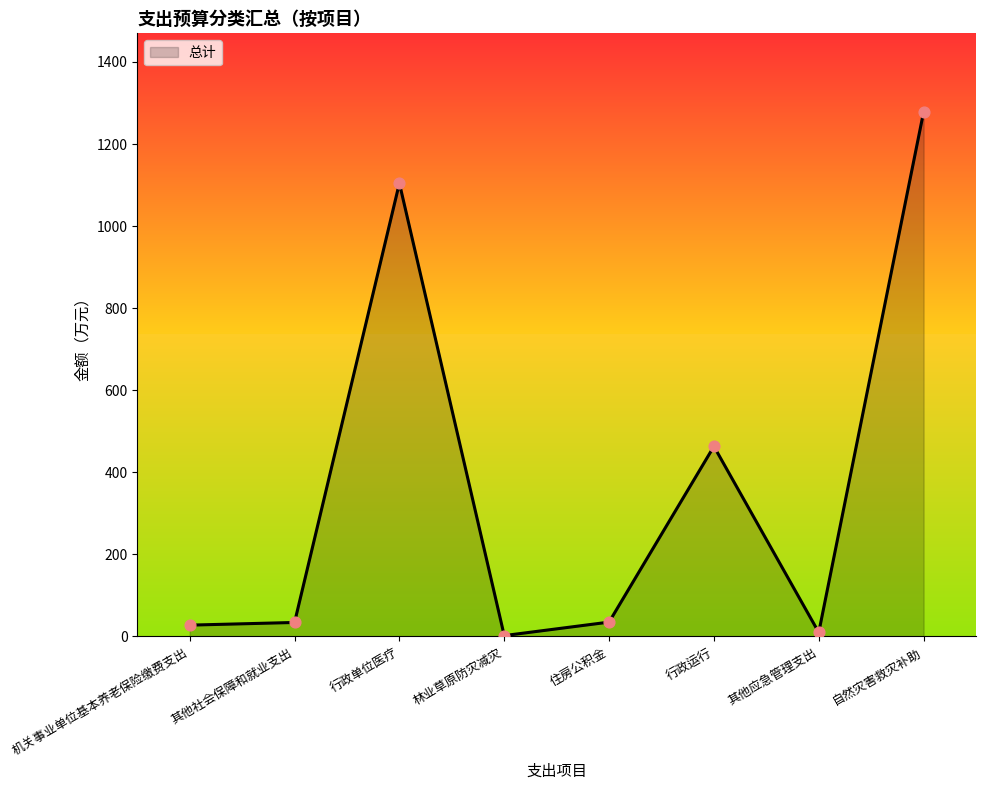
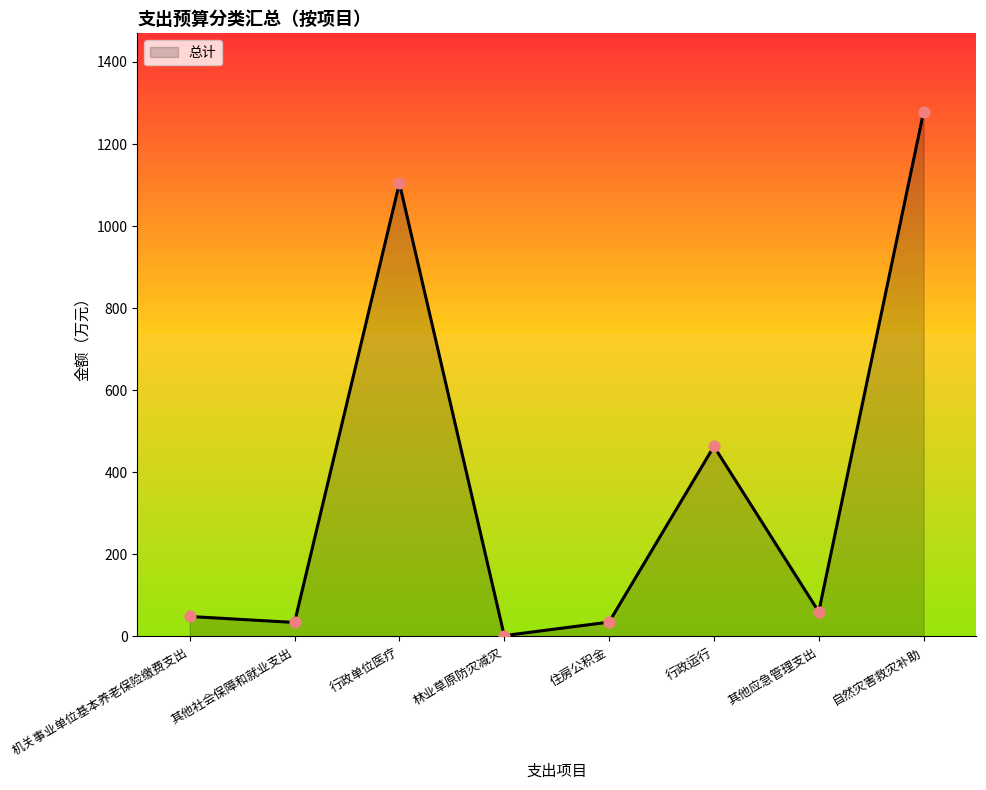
机关事业单位基本养老保险缴费支出: 30 -> 50
其他应急管理支出: 10 -> 60
